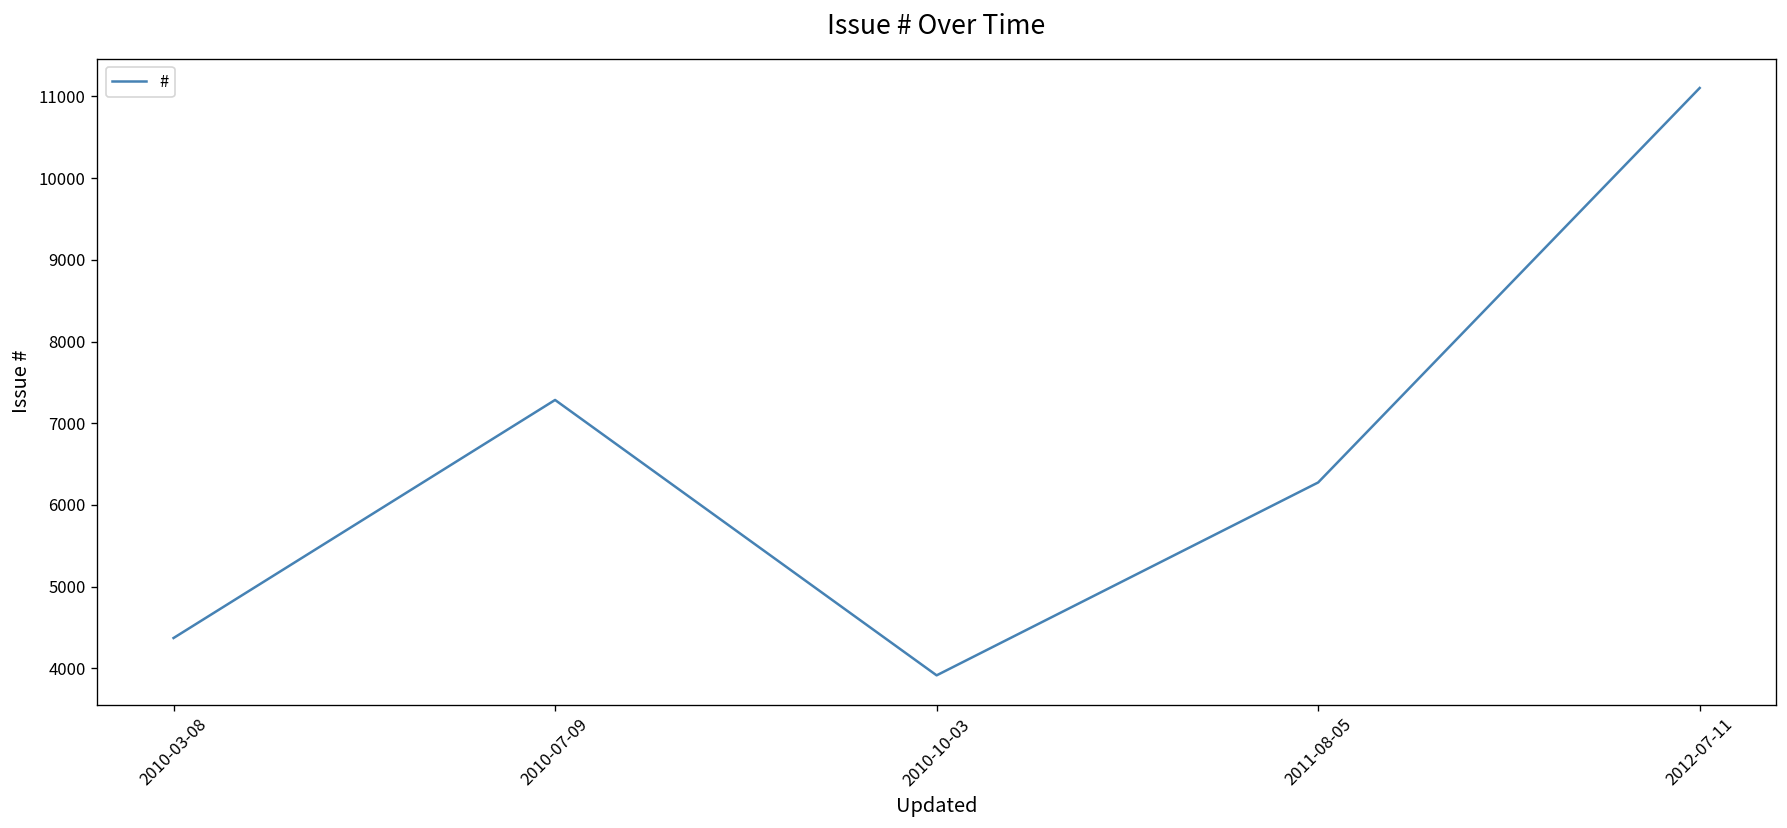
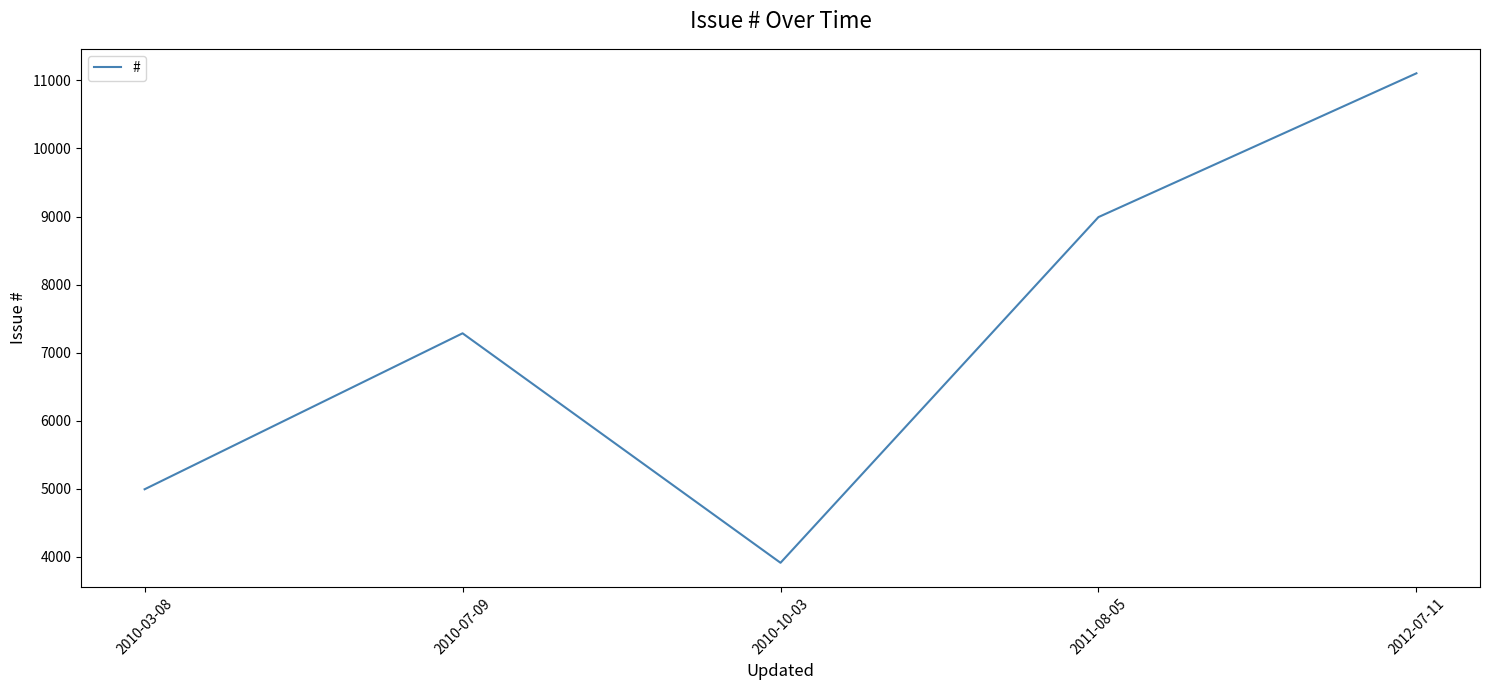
2010-03-08: 4400 -> 5000
2011-08-05: 6300 -> 9000
